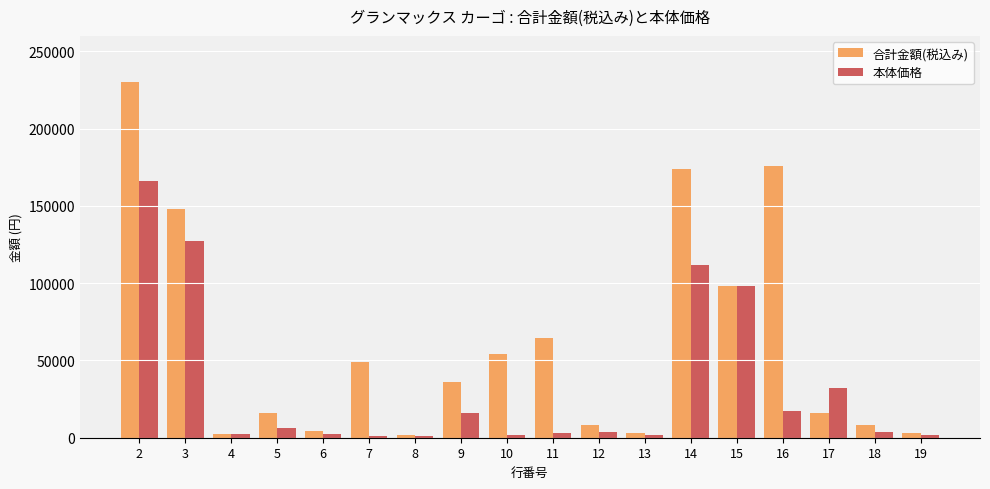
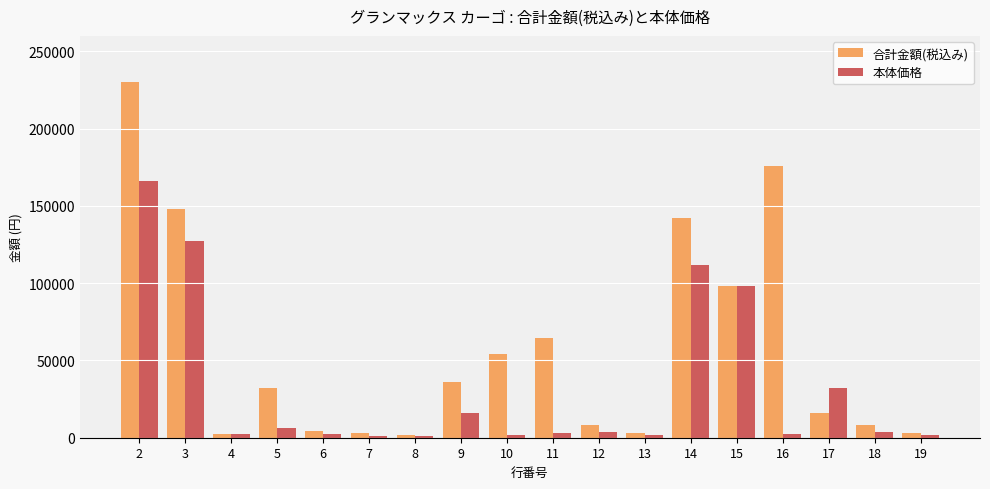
合計金額(税込み), 5: 16000 -> 32000
合計金額(税込み), 7: 49000 -> 3000
合計金額(税込み), 14: 174000 -> 142000
本体価格, 16: 17000 -> 2000
